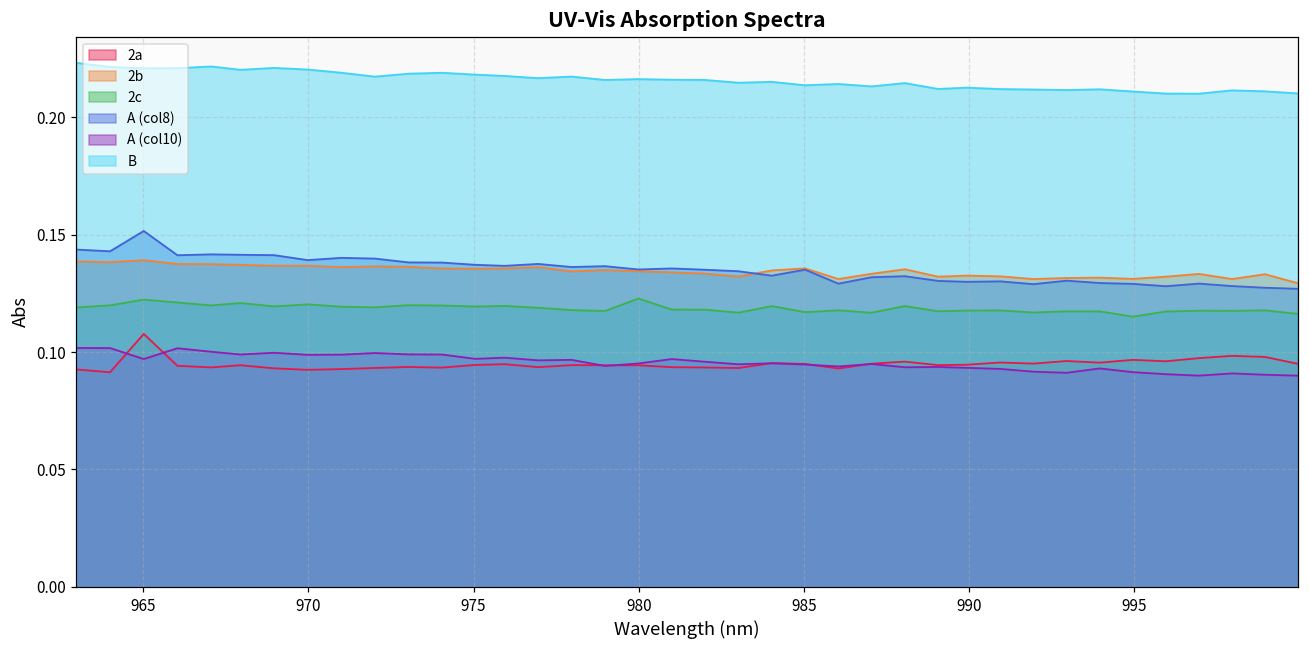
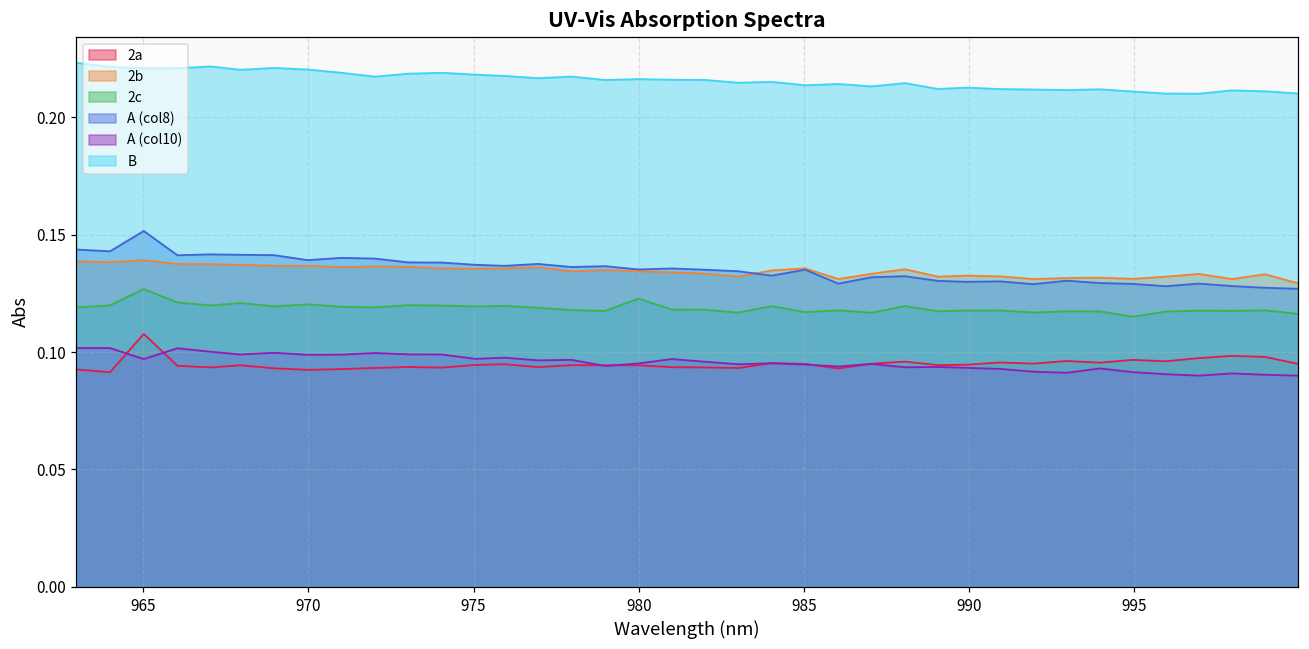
2c, 965: 0.122 -> 0.127
